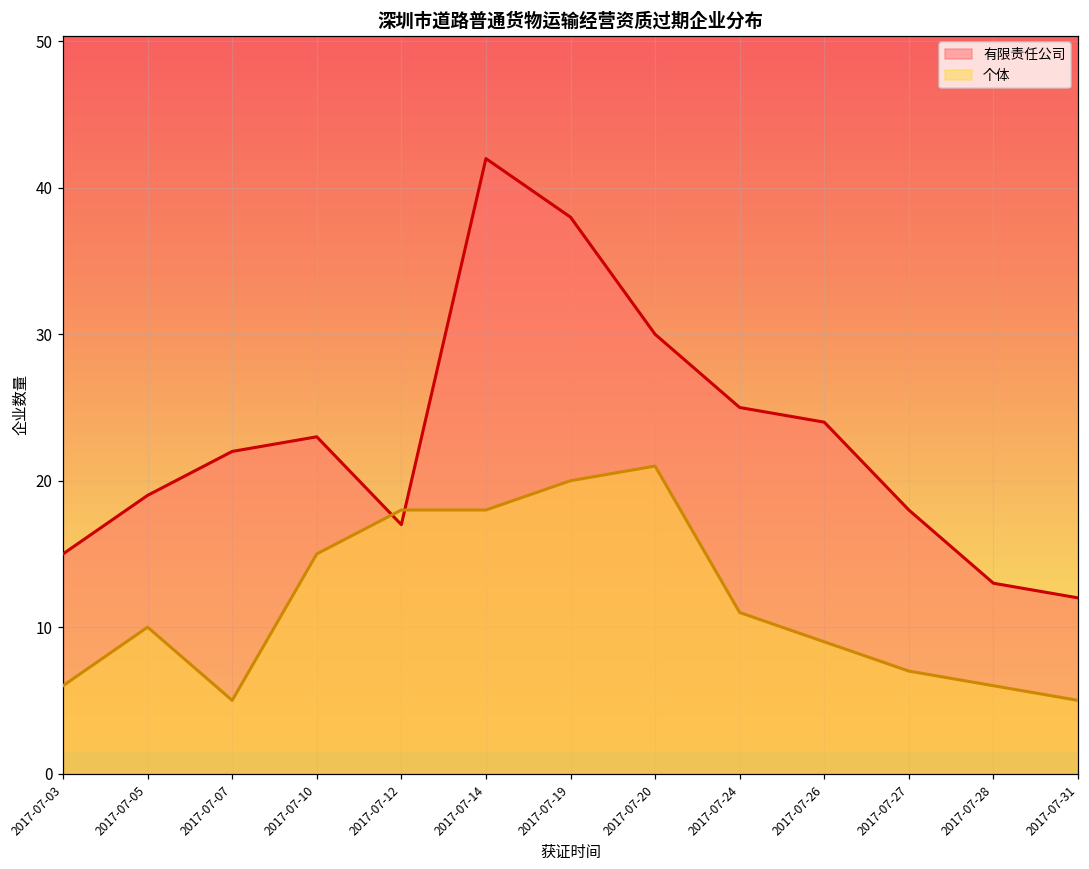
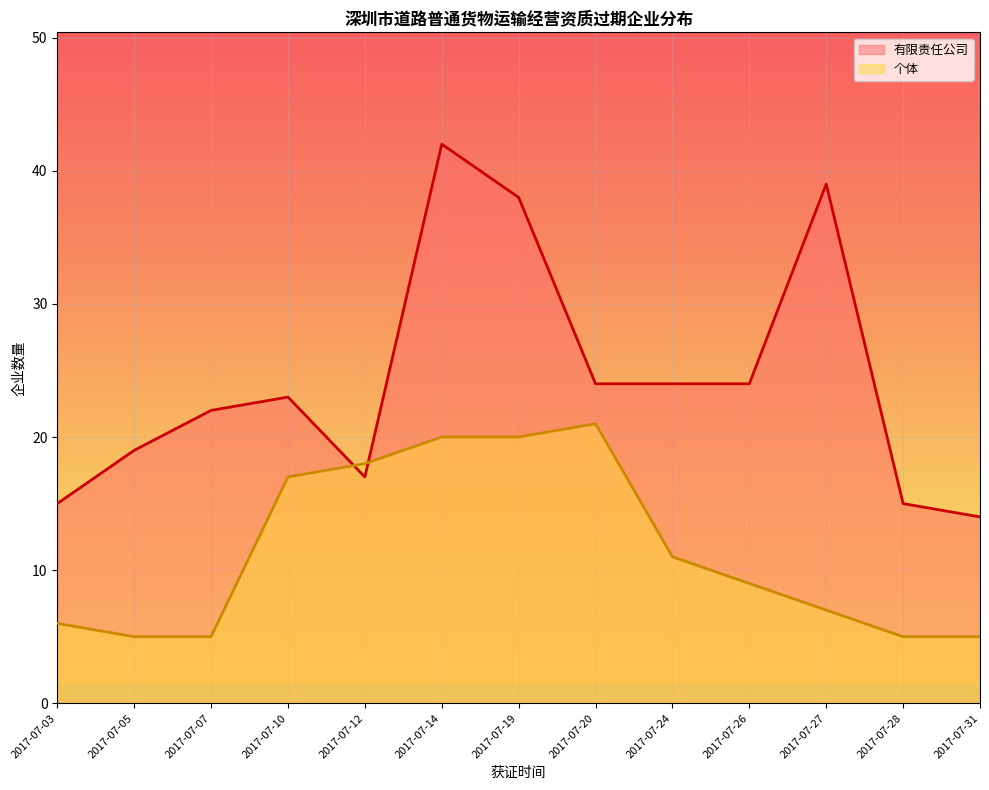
个体, 2017-07-05: 10 -> 5
个体, 2017-07-10: 15 -> 17
个体, 2017-07-14: 18 -> 20
有限责任公司, 2017-07-20: 30 -> 24
有限责任公司, 2017-07-24: 25 -> 24
有限责任公司, 2017-07-27: 18 -> 39
有限责任公司, 2017-07-28: 13 -> 15
个体, 2017-07-28: 6 -> 5
有限责任公司, 2017-07-31: 12 -> 14
